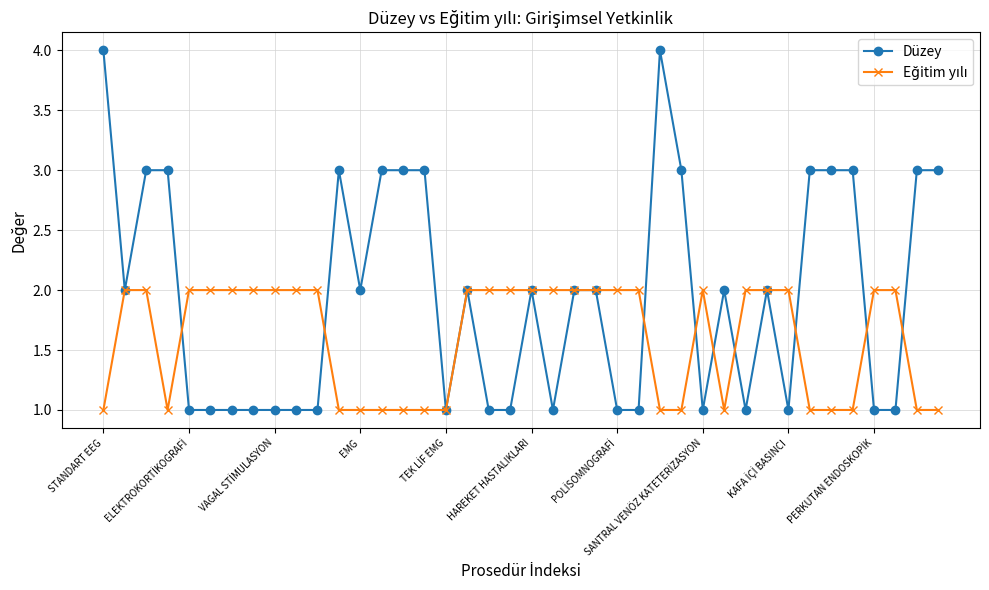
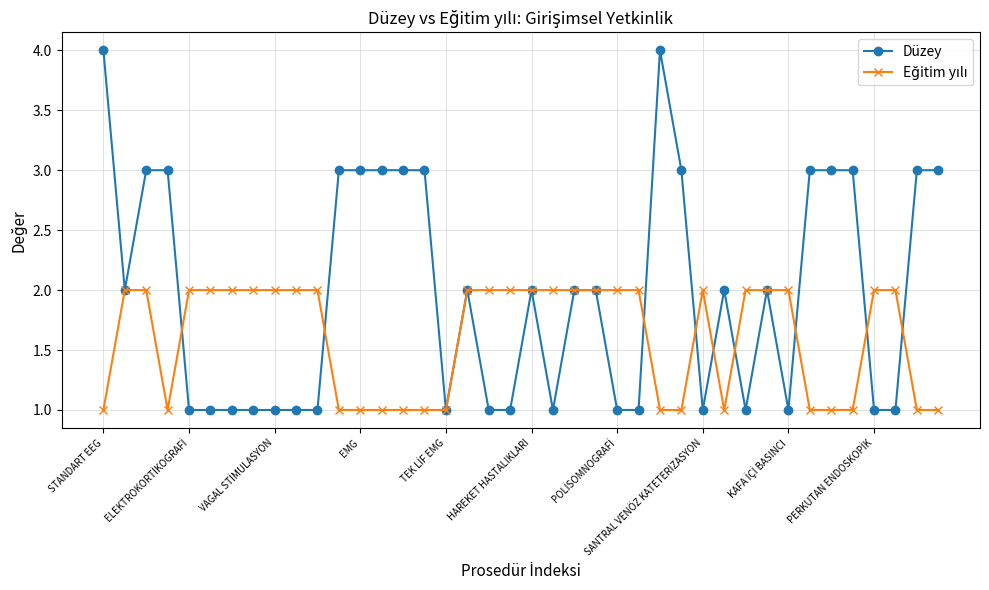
Düzey, EMG: 2 -> 3
